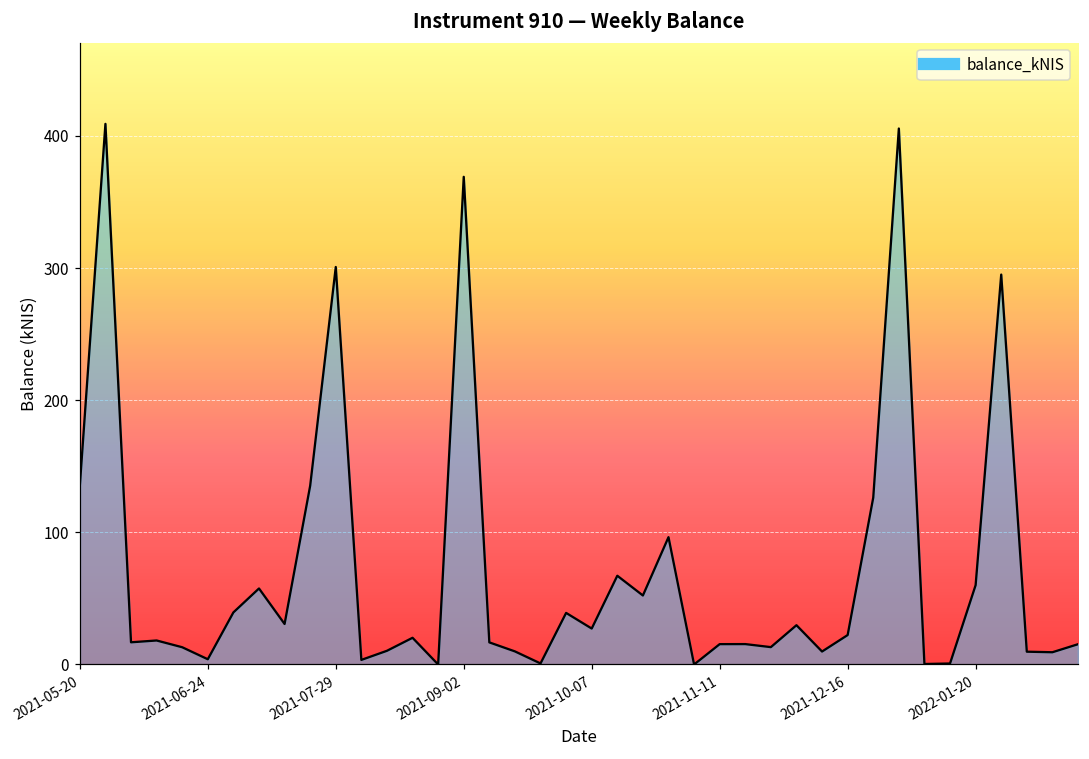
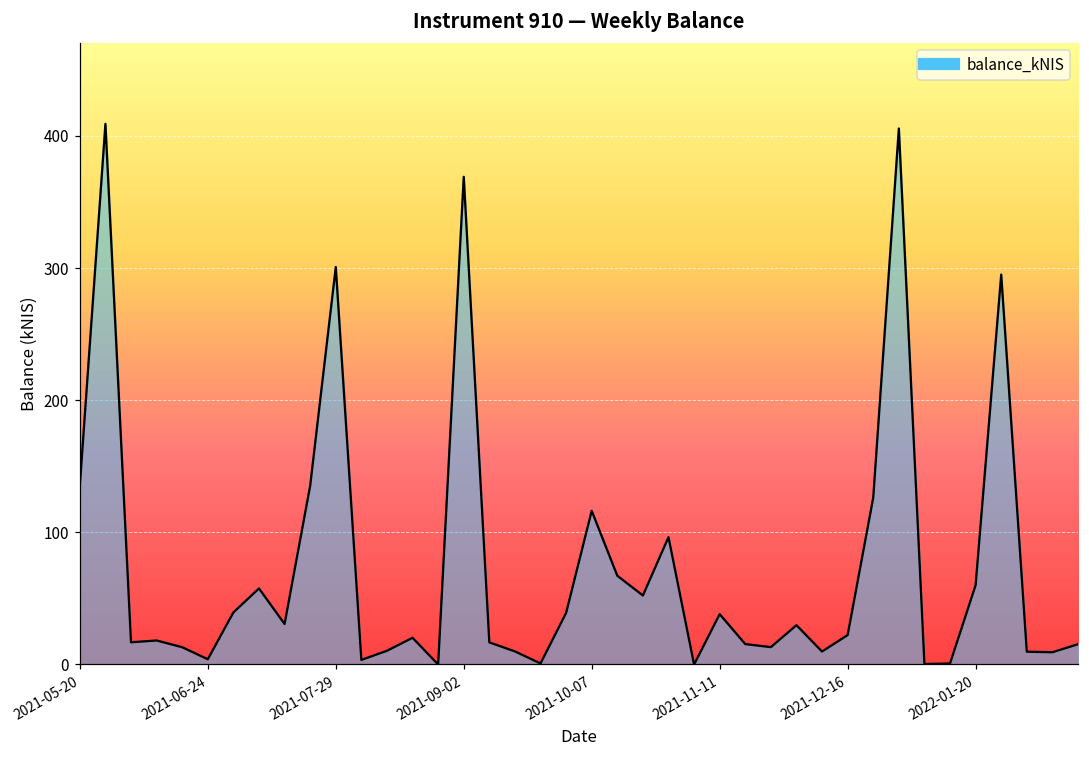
2021-10-07: 27 -> 116
2021-11-11: 15 -> 38
